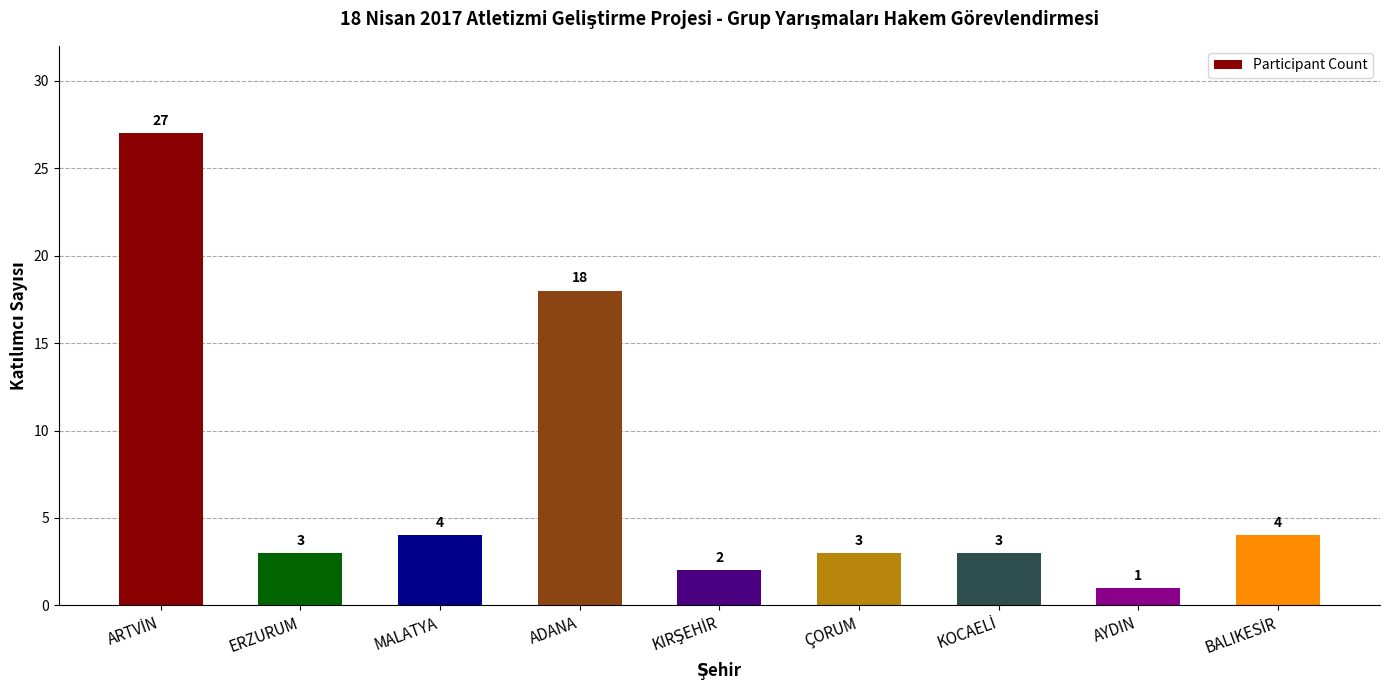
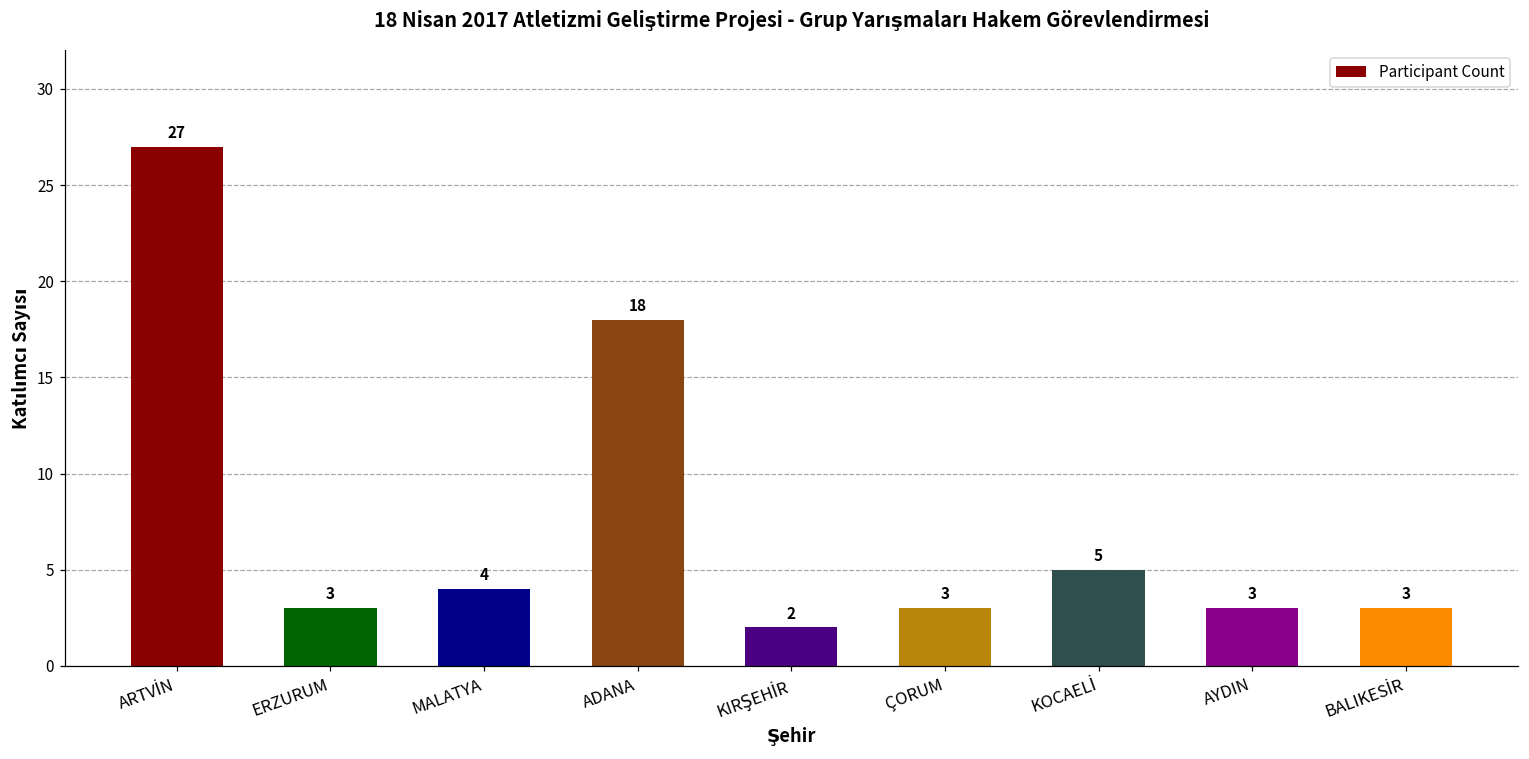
KOCAELİ: 3 -> 5
AYDIN: 1 -> 3
BALIKESİR: 4 -> 3
